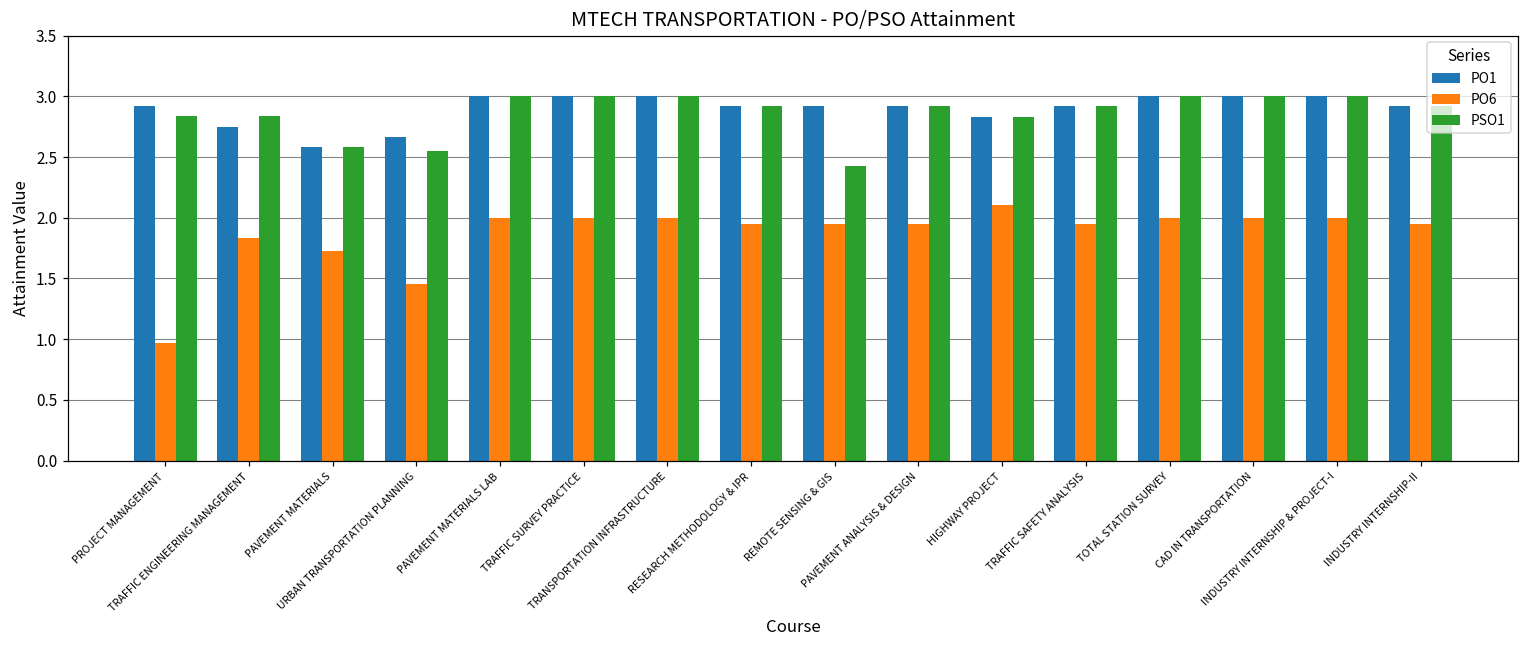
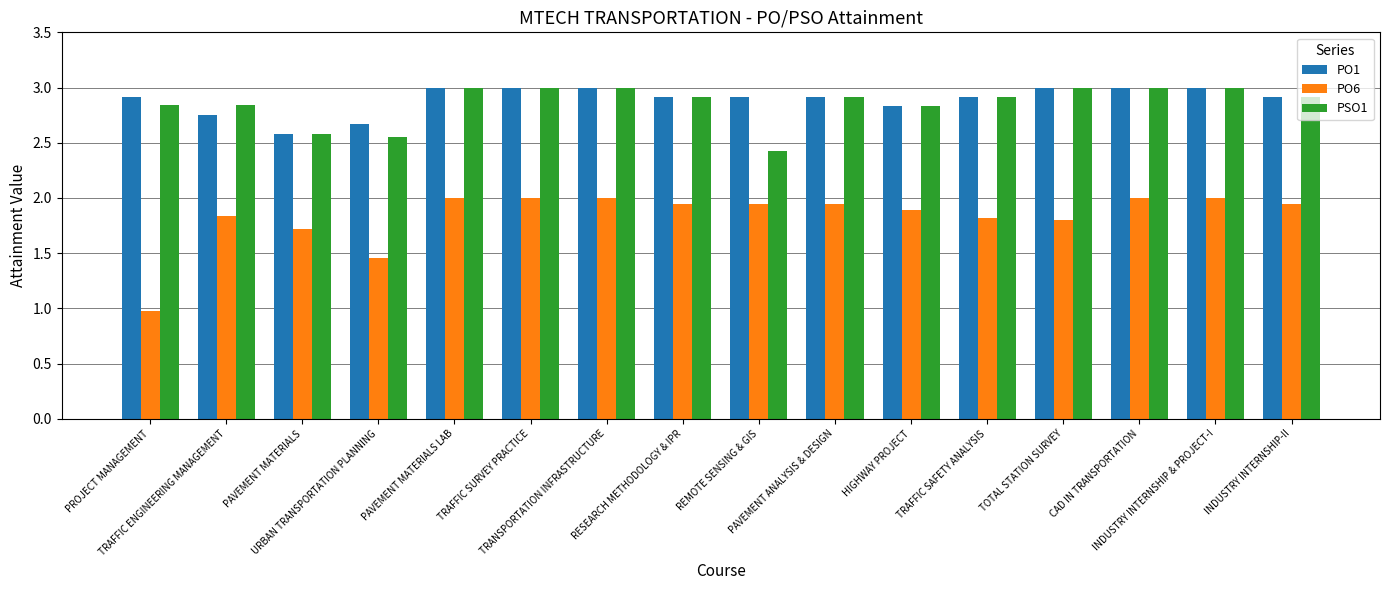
PO6, HIGHWAY PROJECT: 2.10 -> 1.89
PO6, TRAFFIC SAFETY ANALYSIS: 1.94 -> 1.82
PO6, TOTAL STATION SURVEY: 2.0 -> 1.8
